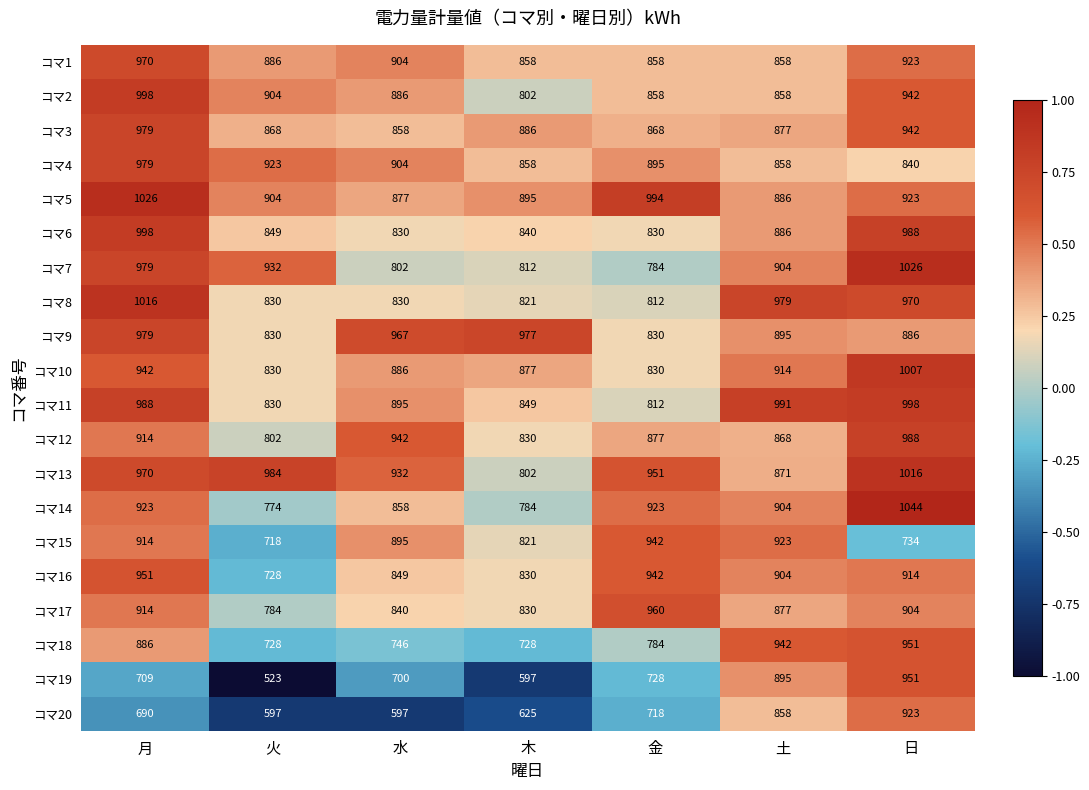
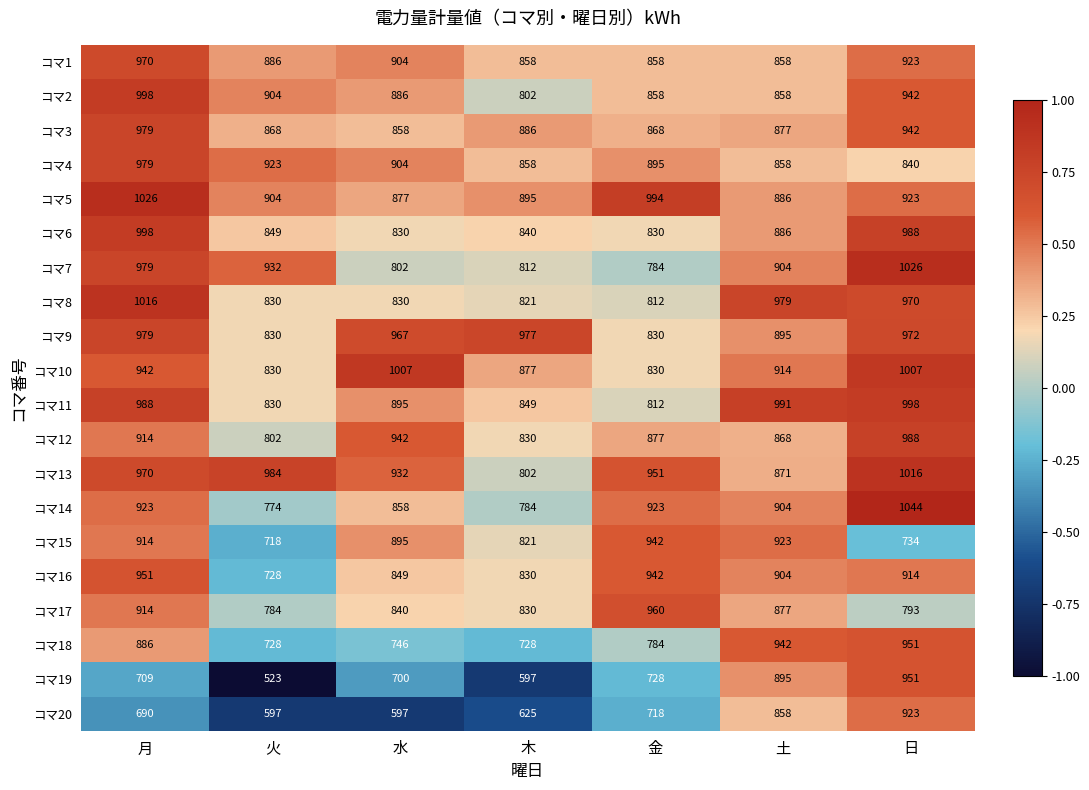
コマ9, 日: 886 -> 972
コマ10, 水: 886 -> 1007
コマ17, 日: 904 -> 793
